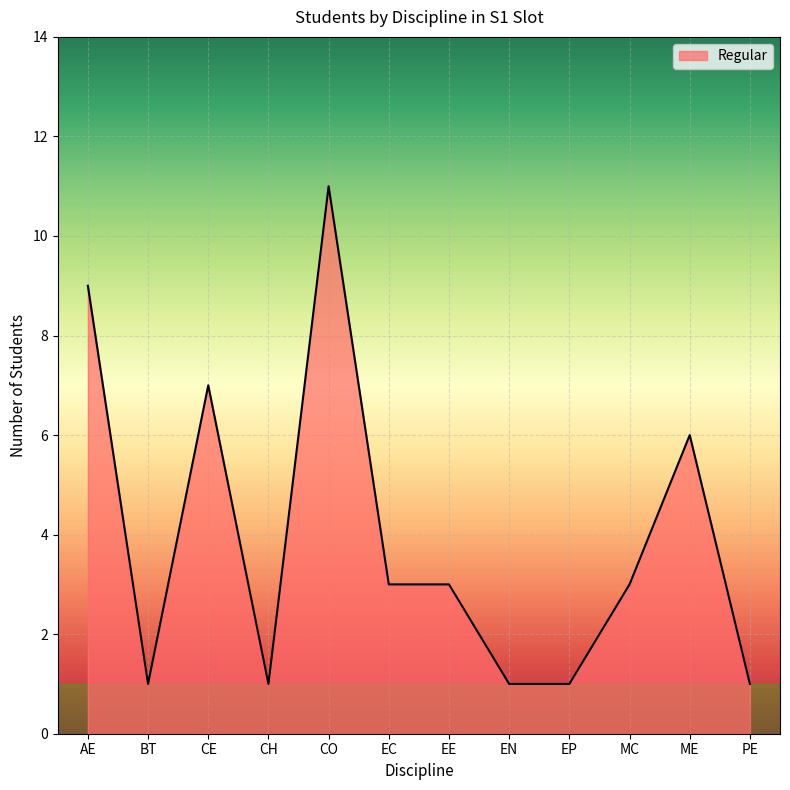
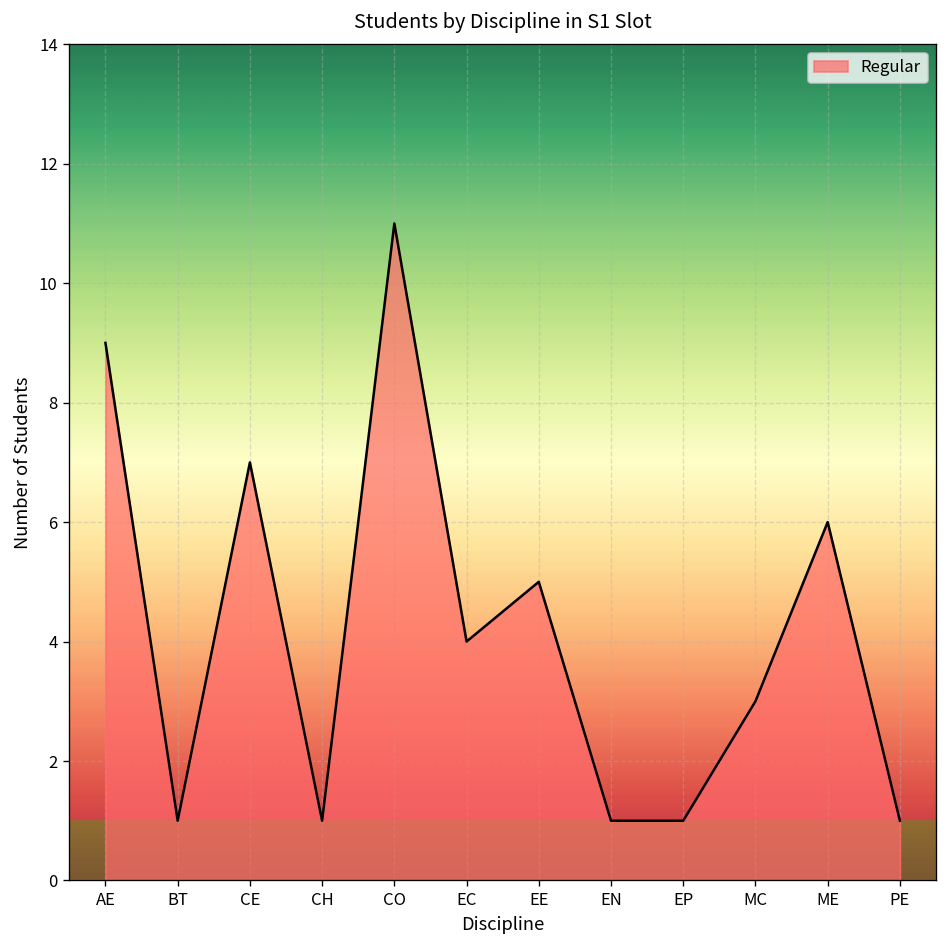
EC: 3 -> 4
EE: 3 -> 5
